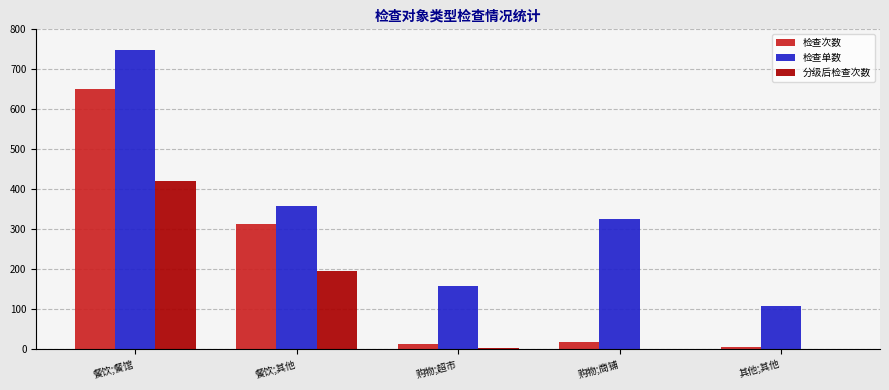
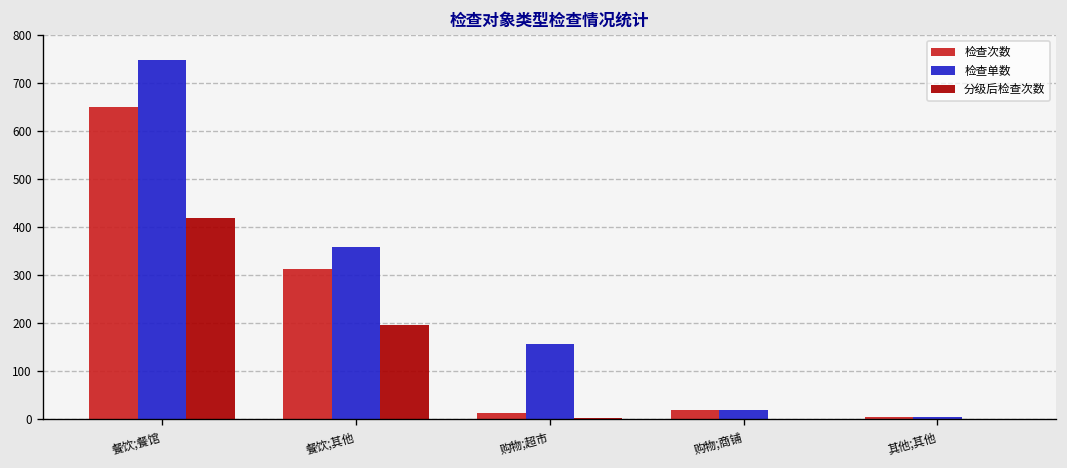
检查单数, 购物;商铺: 330 -> 20
检查单数, 其他;其他: 110 -> 10
